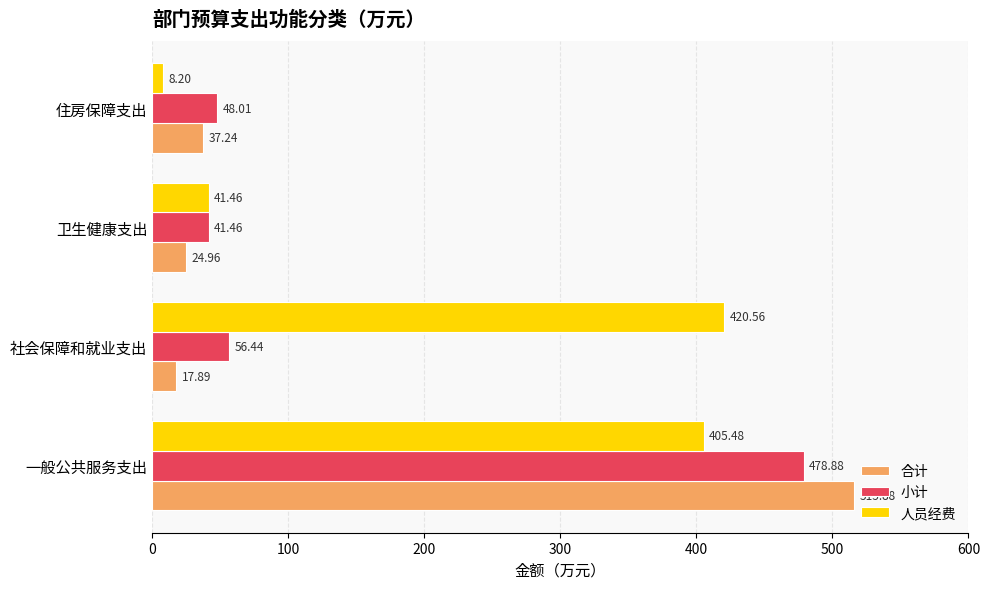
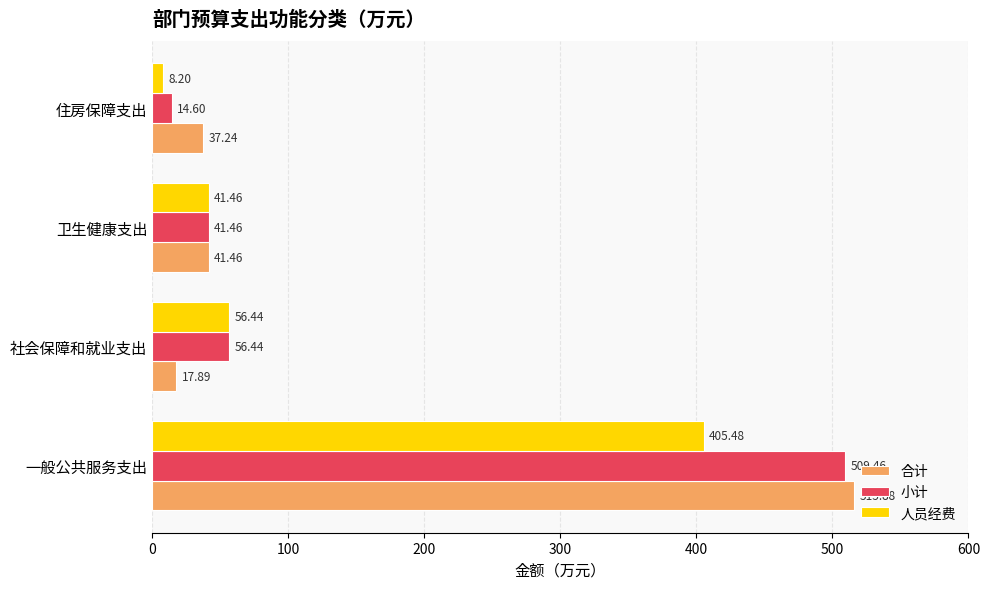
小计, 住房保障支出: 48.01 -> 14.60
合计, 卫生健康支出: 24.96 -> 41.46
人员经费, 社会保障和就业支出: 420.56 -> 56.44
小计, 一般公共服务支出: 478.88 -> 509.46
